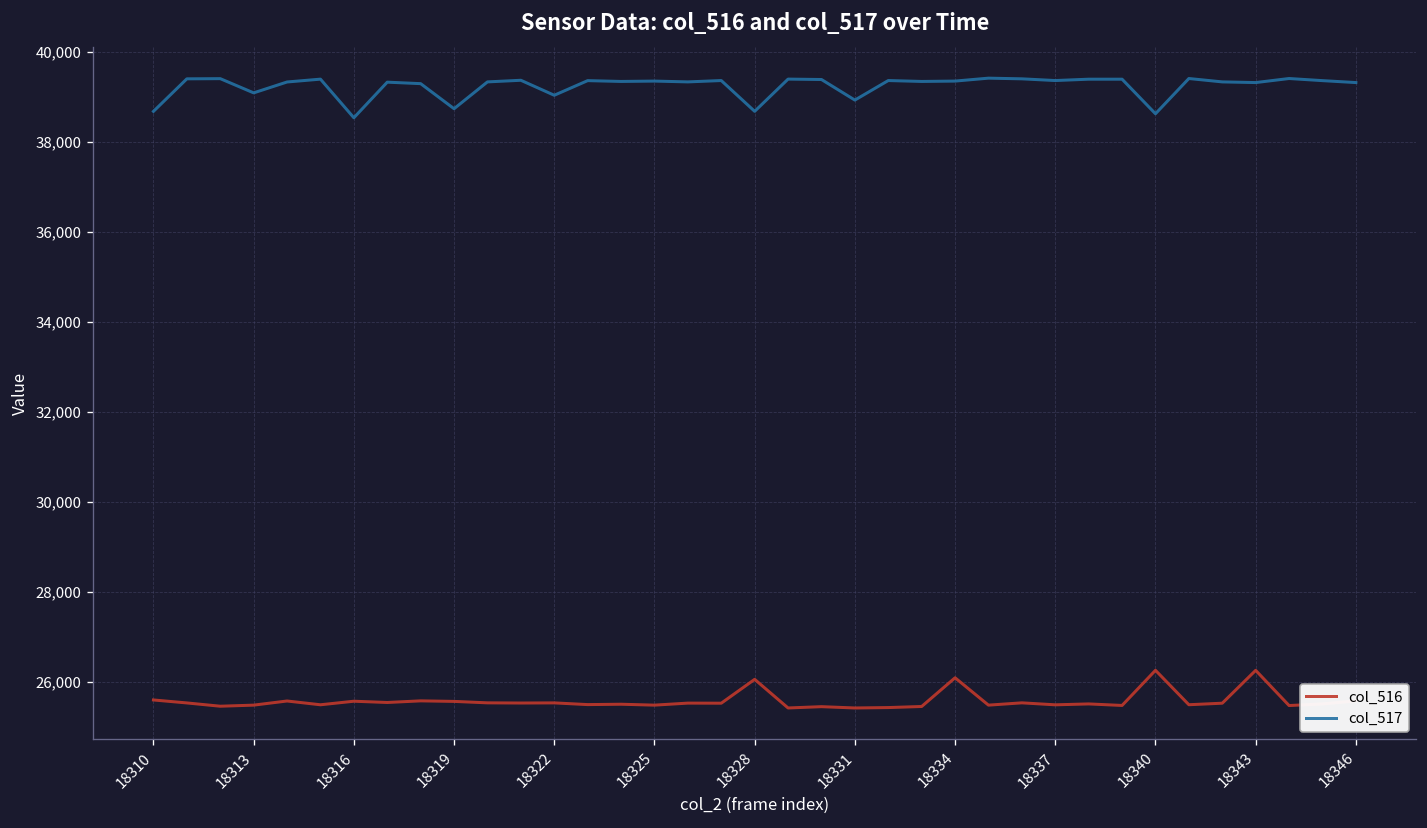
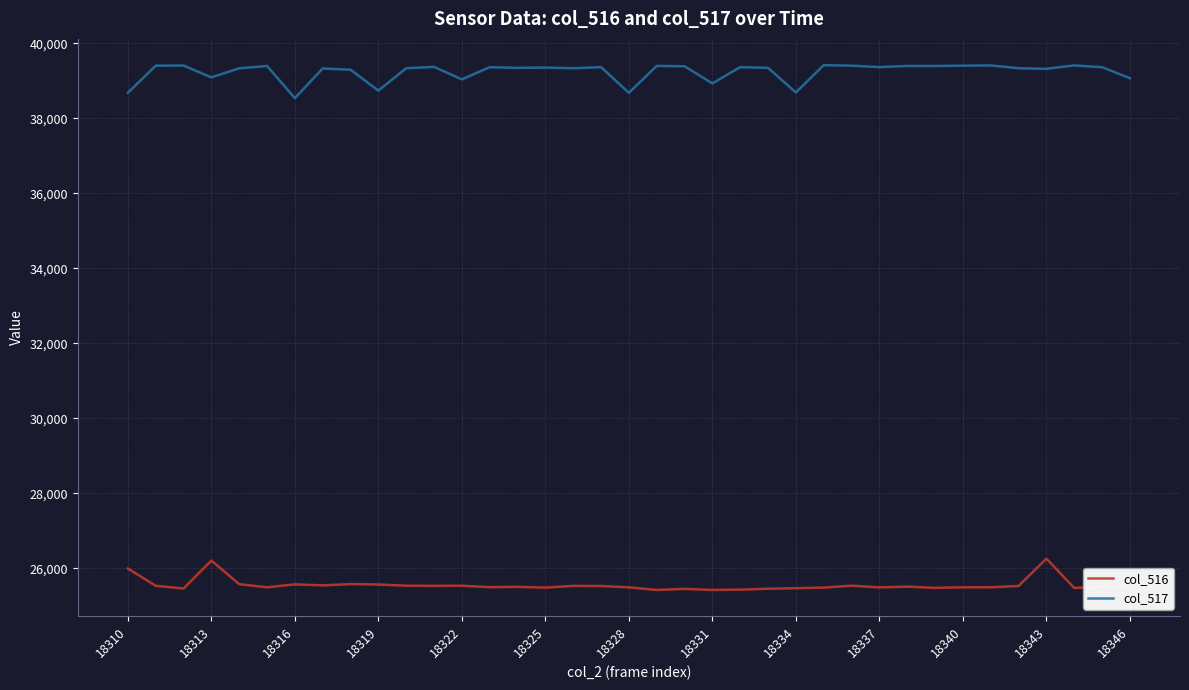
col_516, 18310: 25,600 -> 26,000
col_516, 18313: 25,500 -> 26,200
col_516, 18328: 26,100 -> 25,500
col_516, 18334: 26,100 -> 25,500
col_517, 18334: 39,400 -> 38,700
col_516, 18340: 26,300 -> 25,500
col_517, 18340: 38,600 -> 39,400
col_517, 18346: 39,300 -> 39,100
